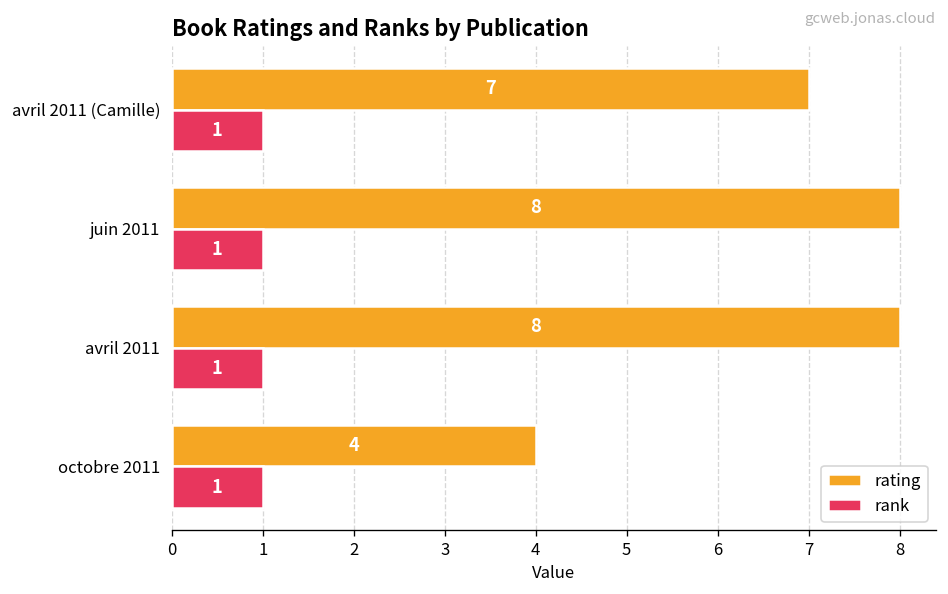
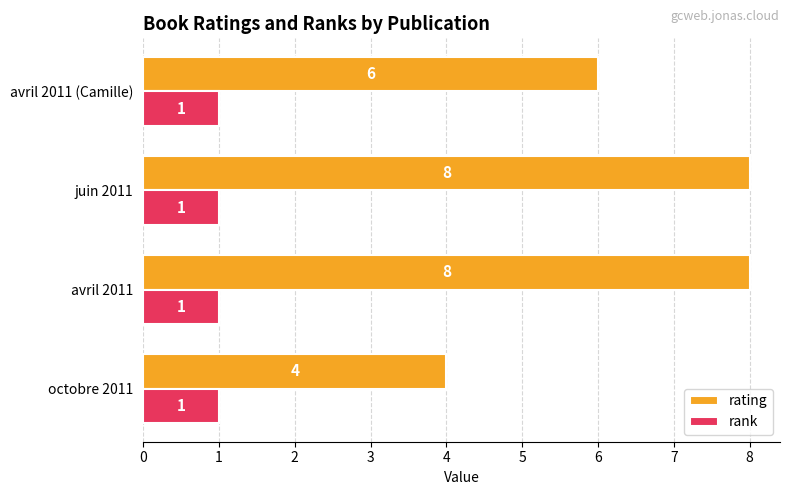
rating, avril 2011 (Camille): 7 -> 6
